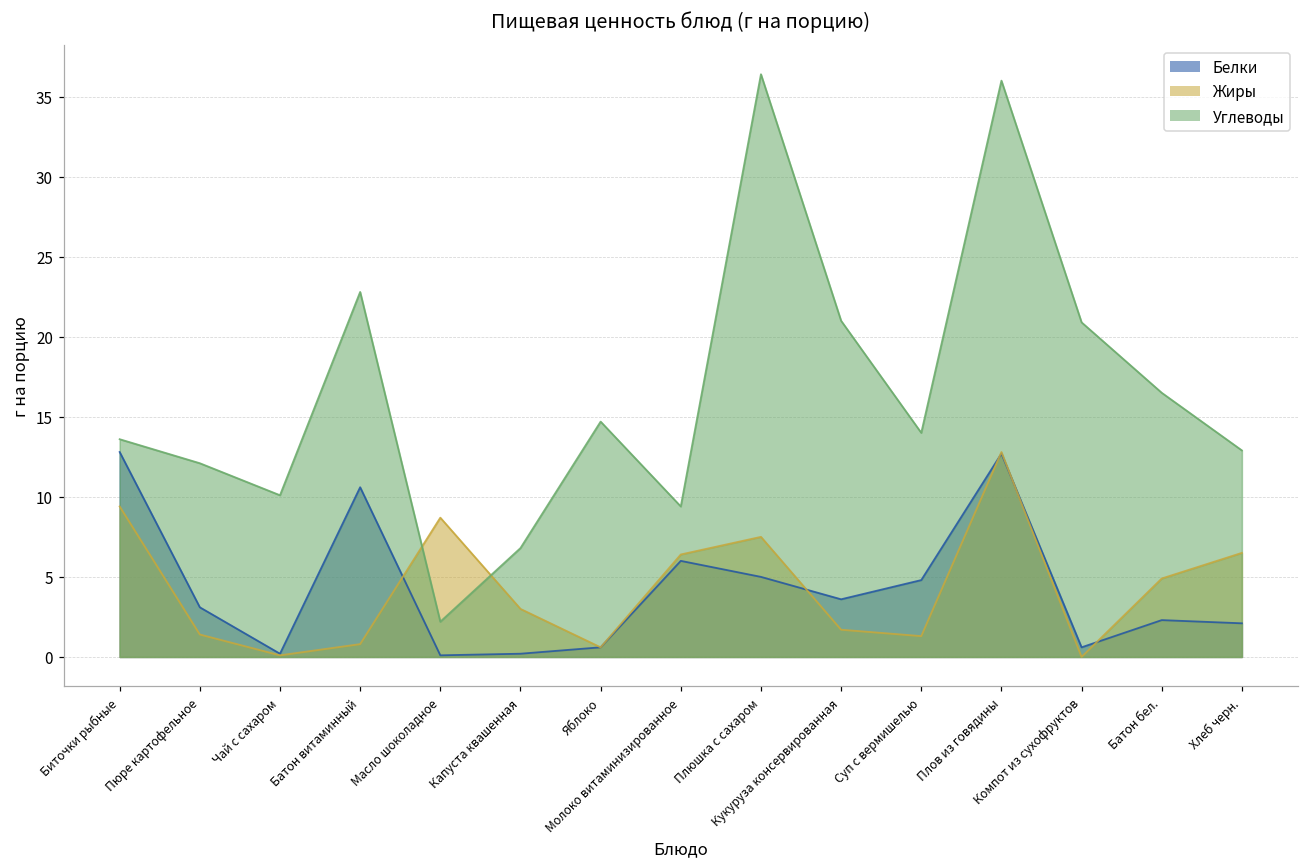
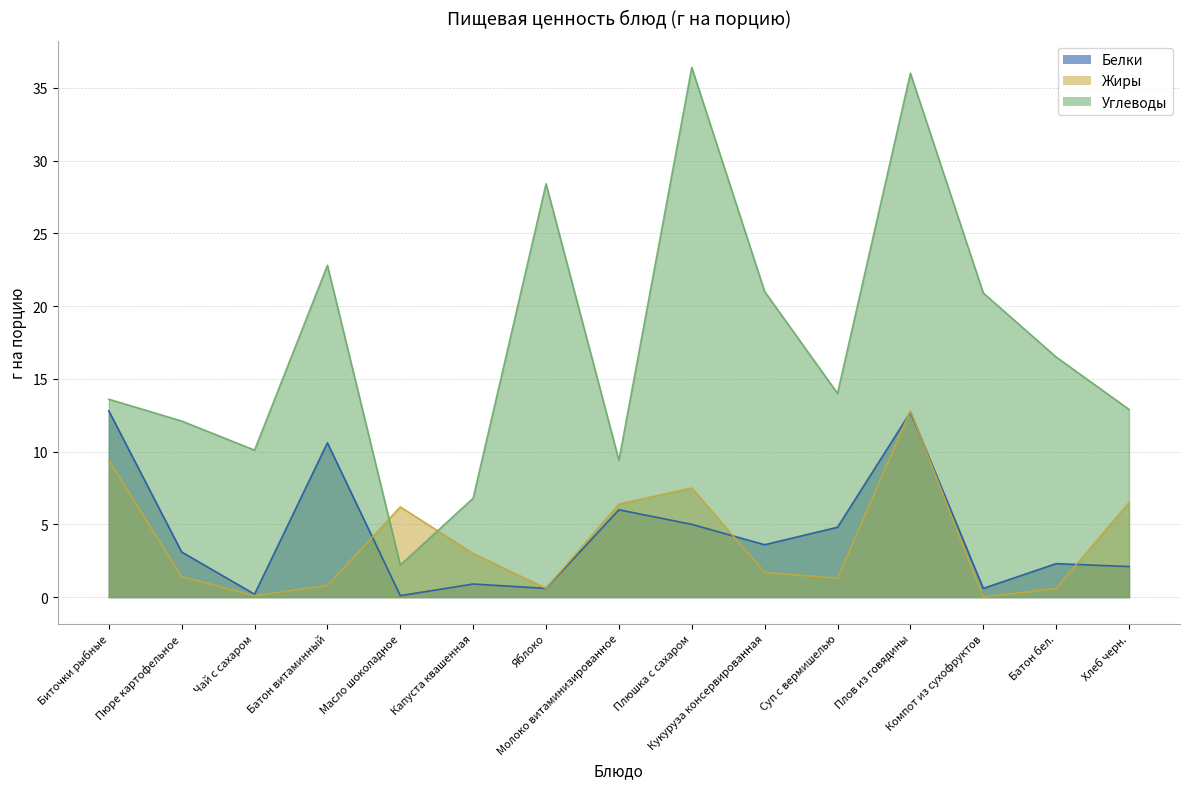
Жиры, Масло шоколадное: 8.7 -> 6.2
Белки, Капуста квашенная: 0.2 -> 0.9
Углеводы, Яблоко: 14.7 -> 28.4
Жиры, Батон бел.: 4.9 -> 0.6
